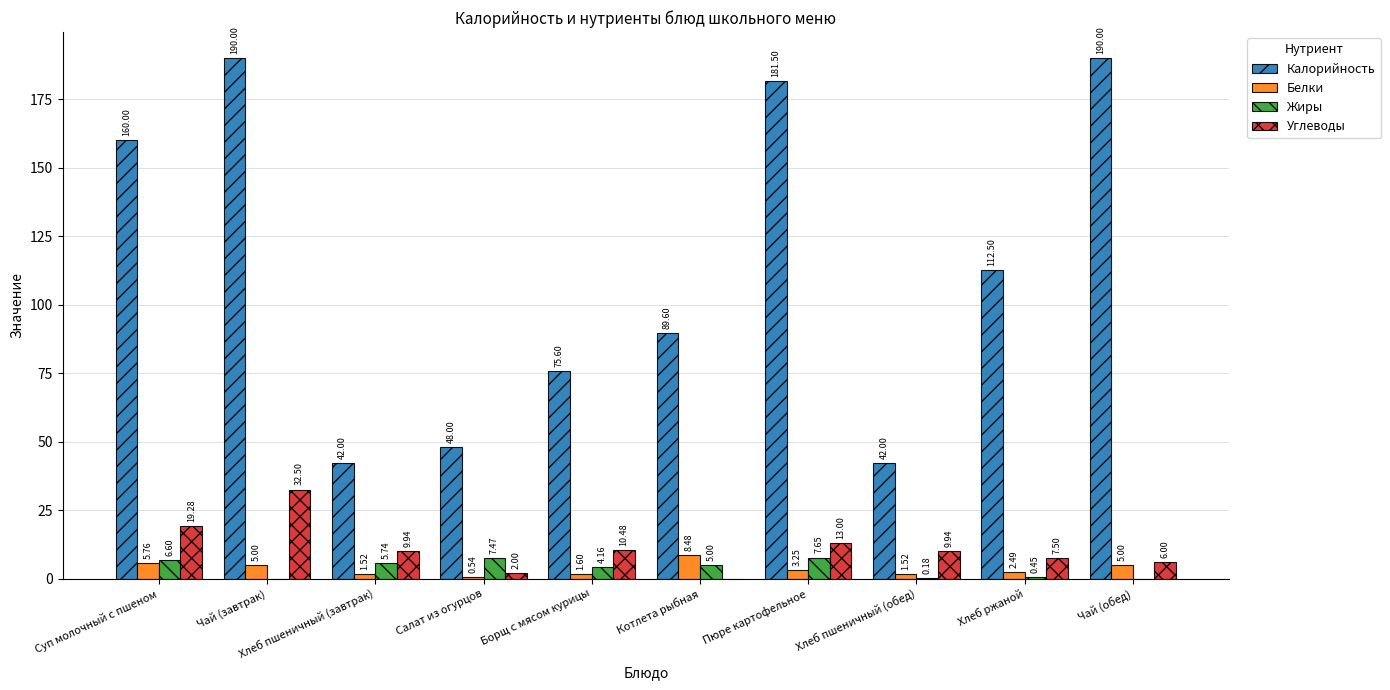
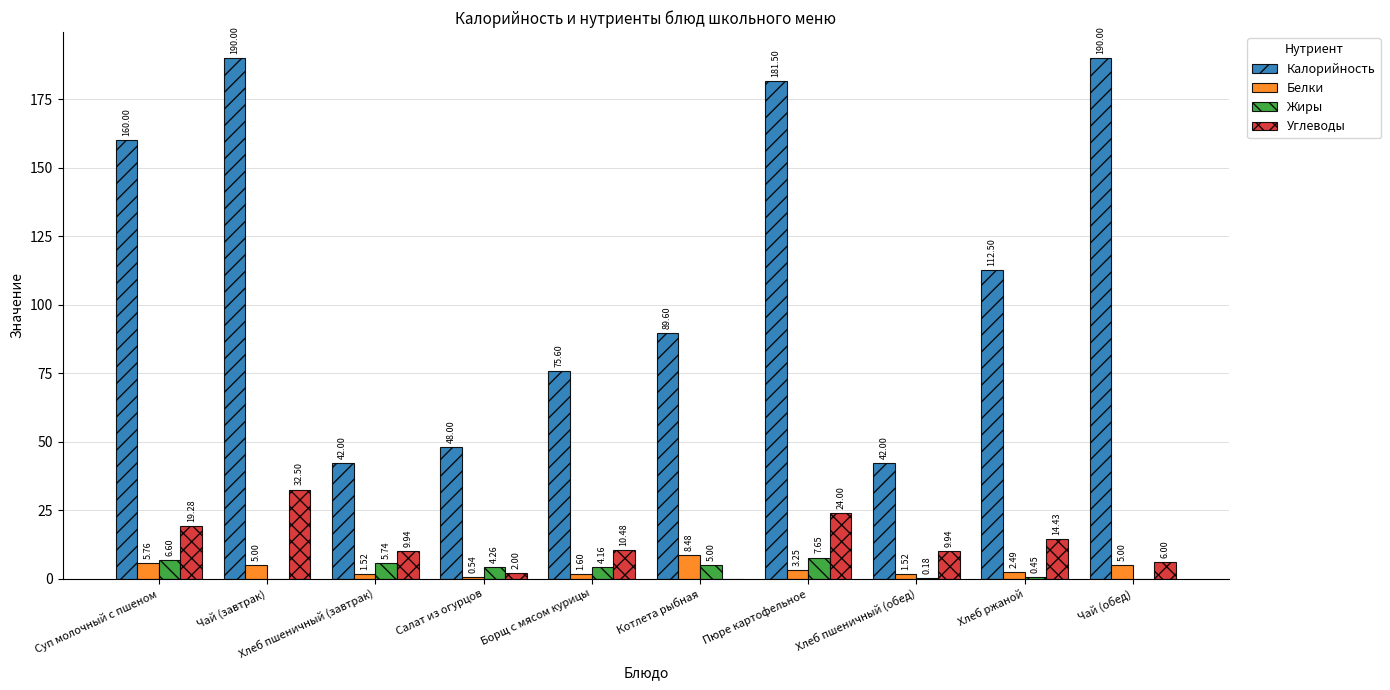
Жиры, Салат из огурцов: 7.47 -> 4.26
Углеводы, Пюре картофельное: 13.00 -> 24.00
Углеводы, Хлеб ржаной: 7.50 -> 14.43
